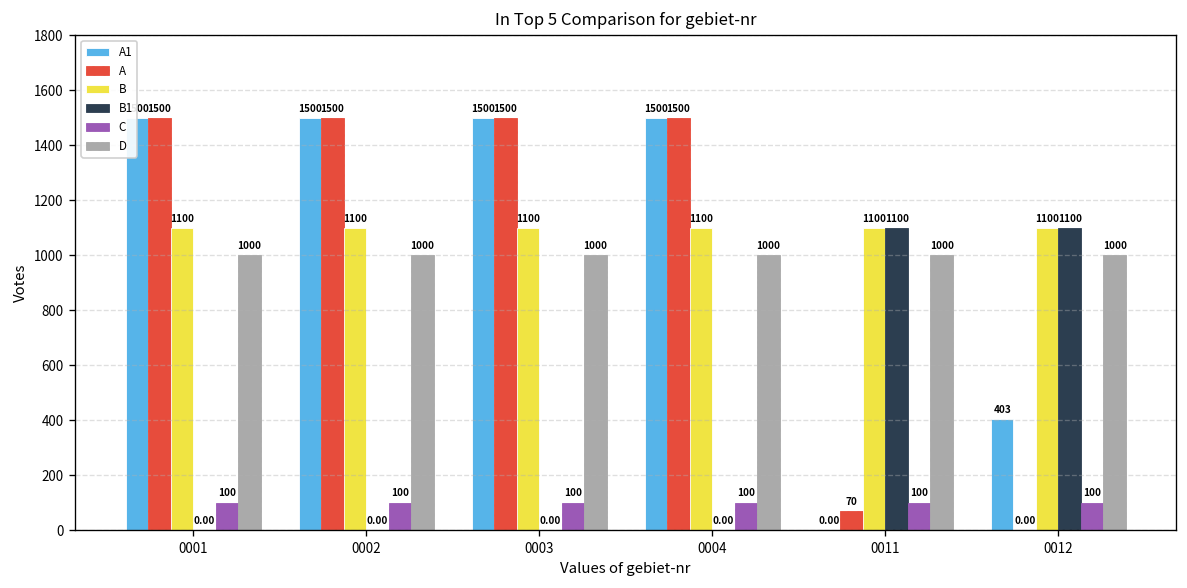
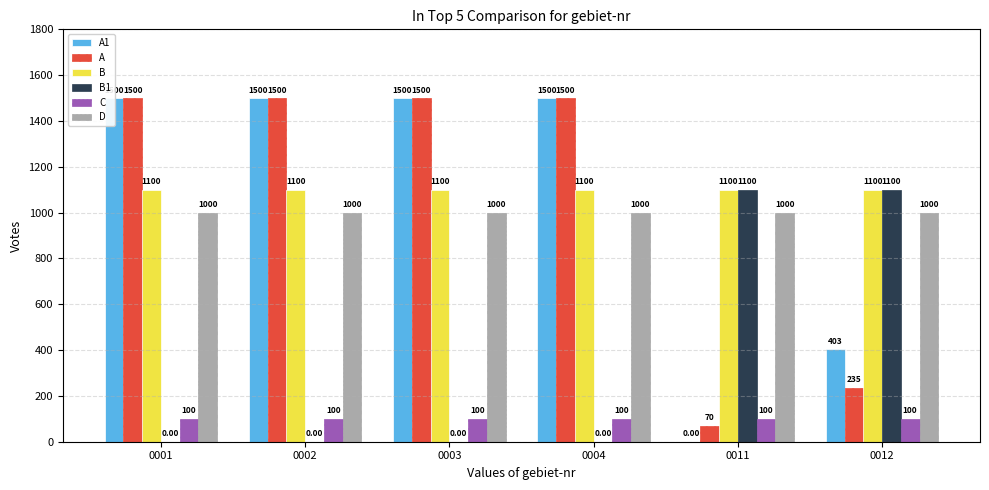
A, 0012: 0.00 -> 235
